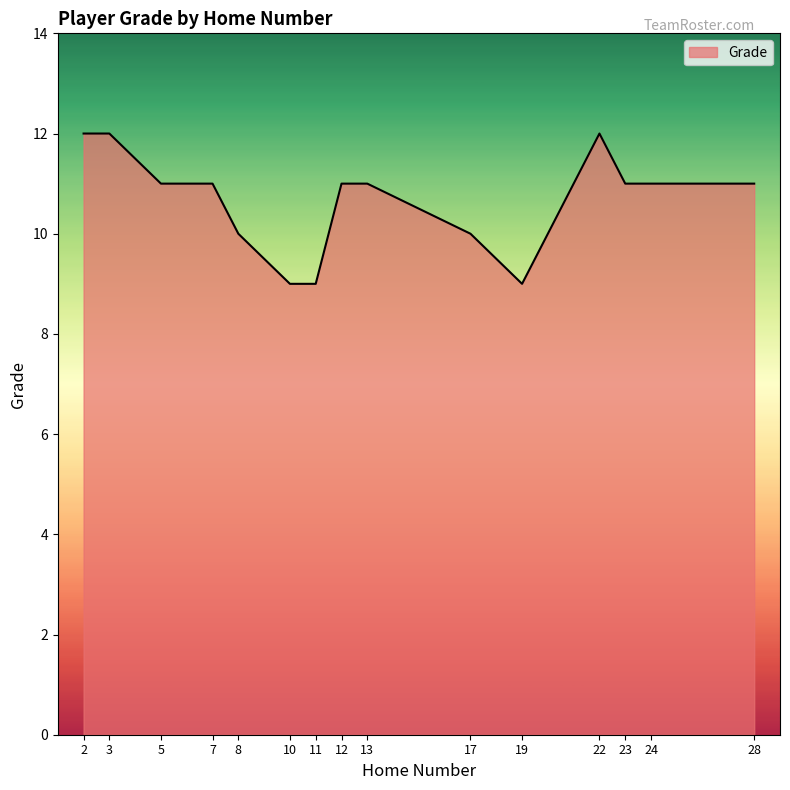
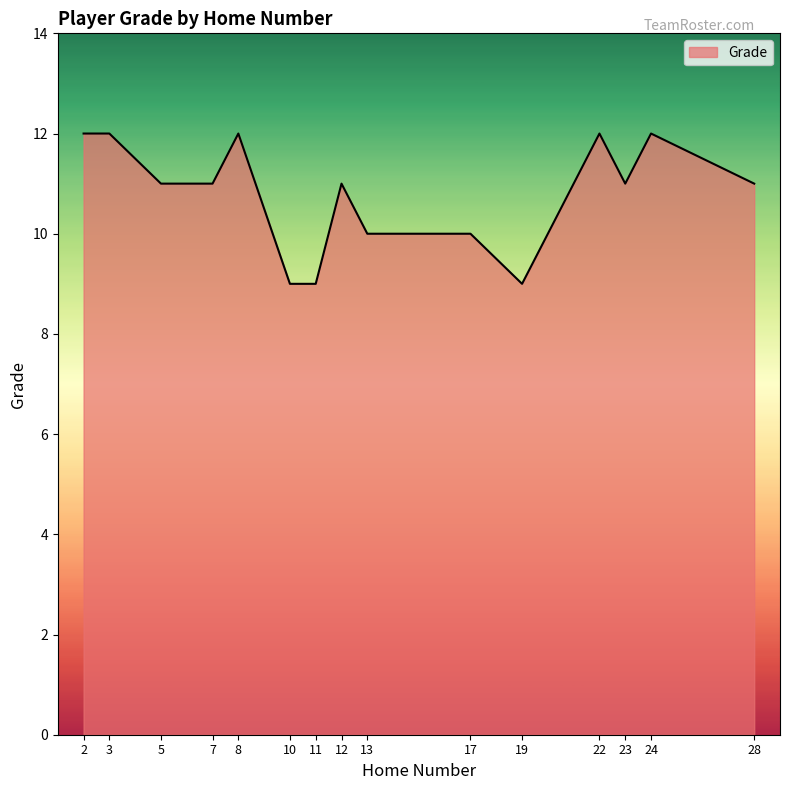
8: 10 -> 12
13: 11 -> 10
24: 11 -> 12
